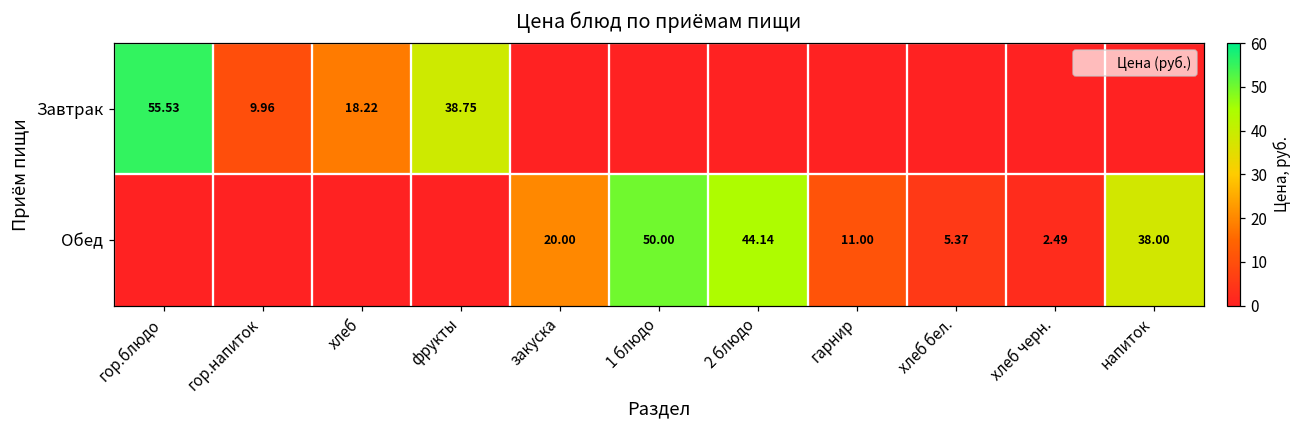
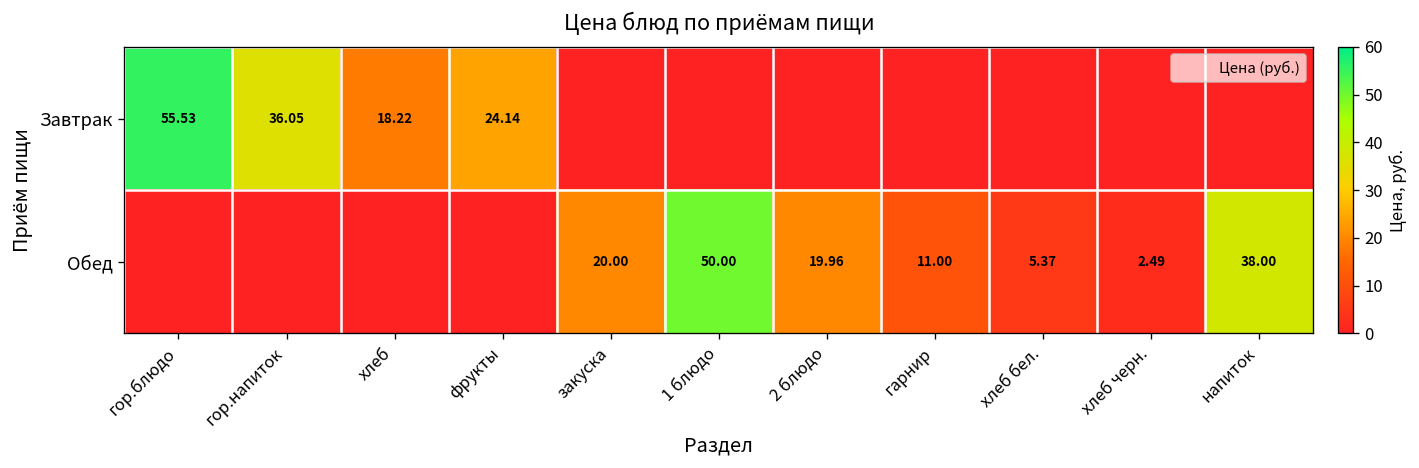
Завтрак, гор.напиток: 9.96 -> 36.05
Завтрак, фрукты: 38.75 -> 24.14
Обед, 2 блюдо: 44.14 -> 19.96
